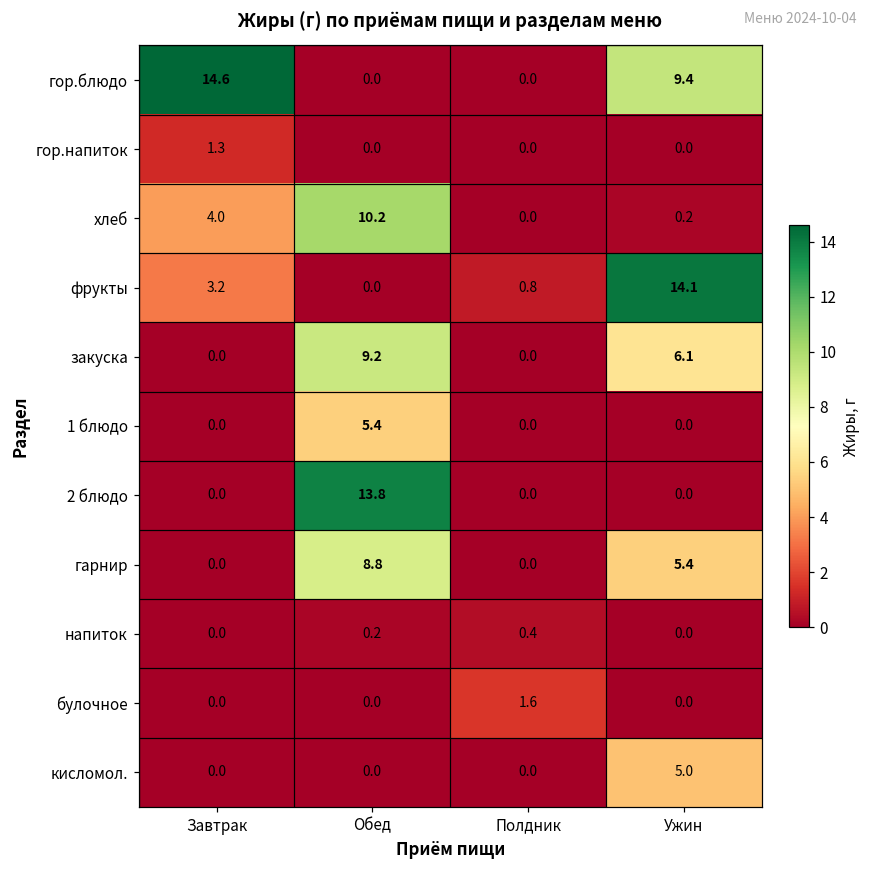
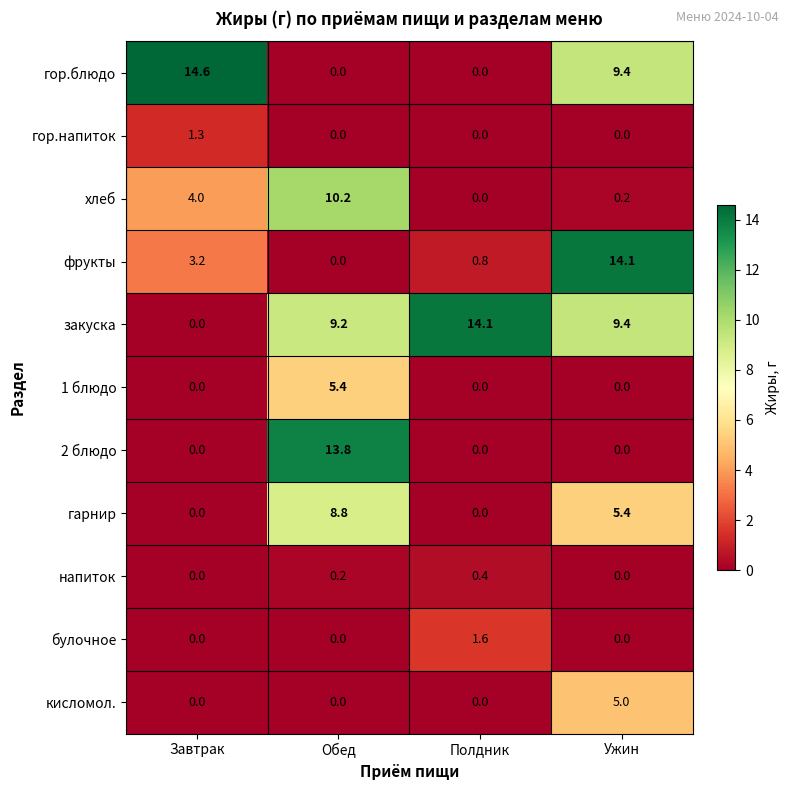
закуска, Полдник: 0.0 -> 14.1
закуска, Ужин: 6.1 -> 9.4
